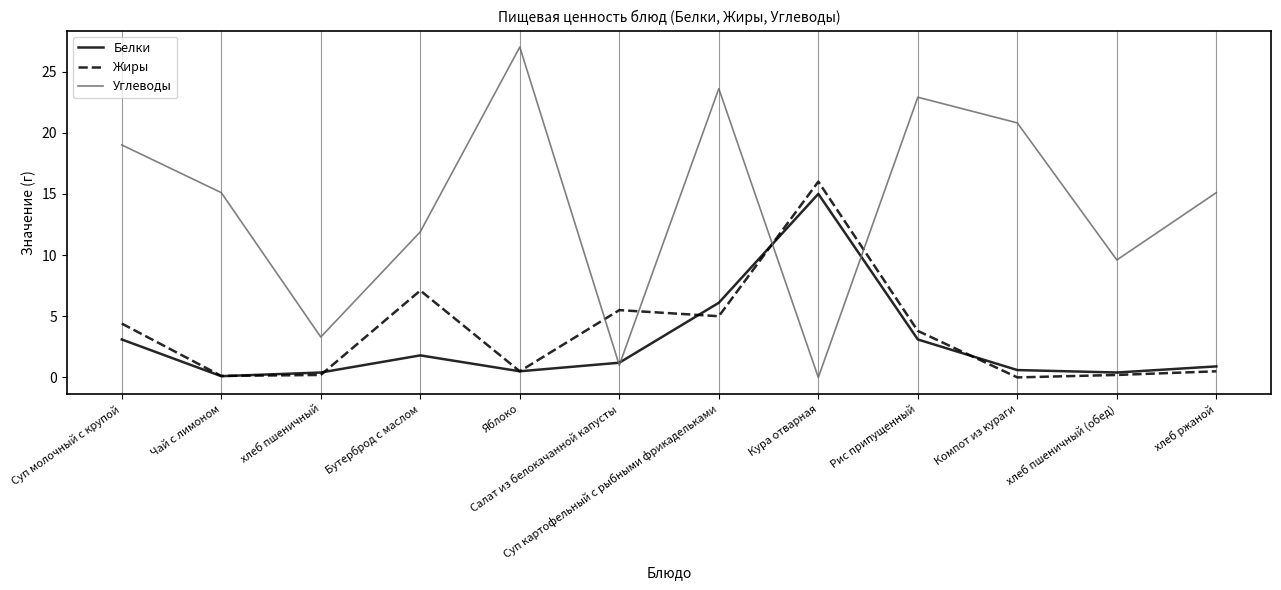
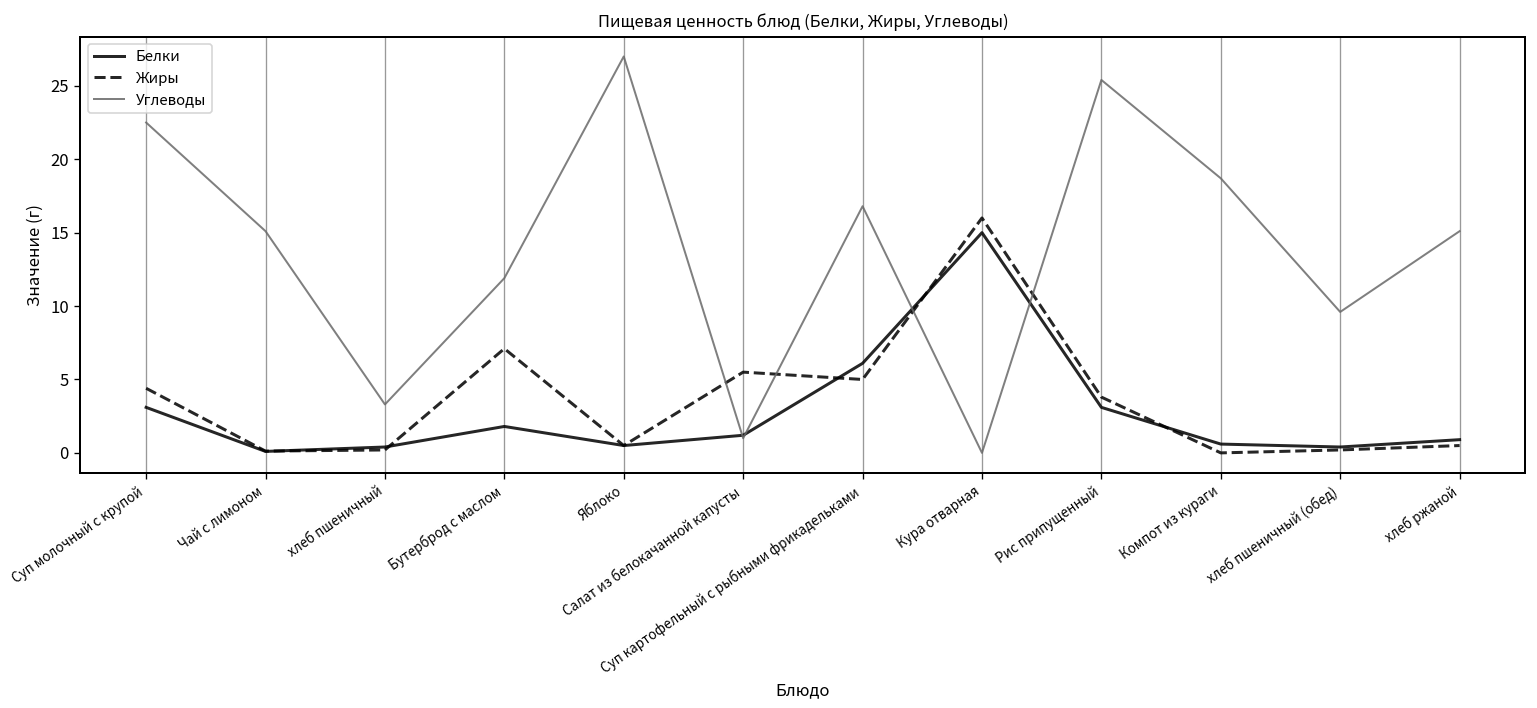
Углеводы, Суп молочный с крупой: 19.0 -> 22.5
Углеводы, Суп картофельный с рыбными фрикадельками: 23.6 -> 16.8
Углеводы, Рис припущенный: 22.9 -> 25.4
Углеводы, Компот из кураги: 20.8 -> 18.7
